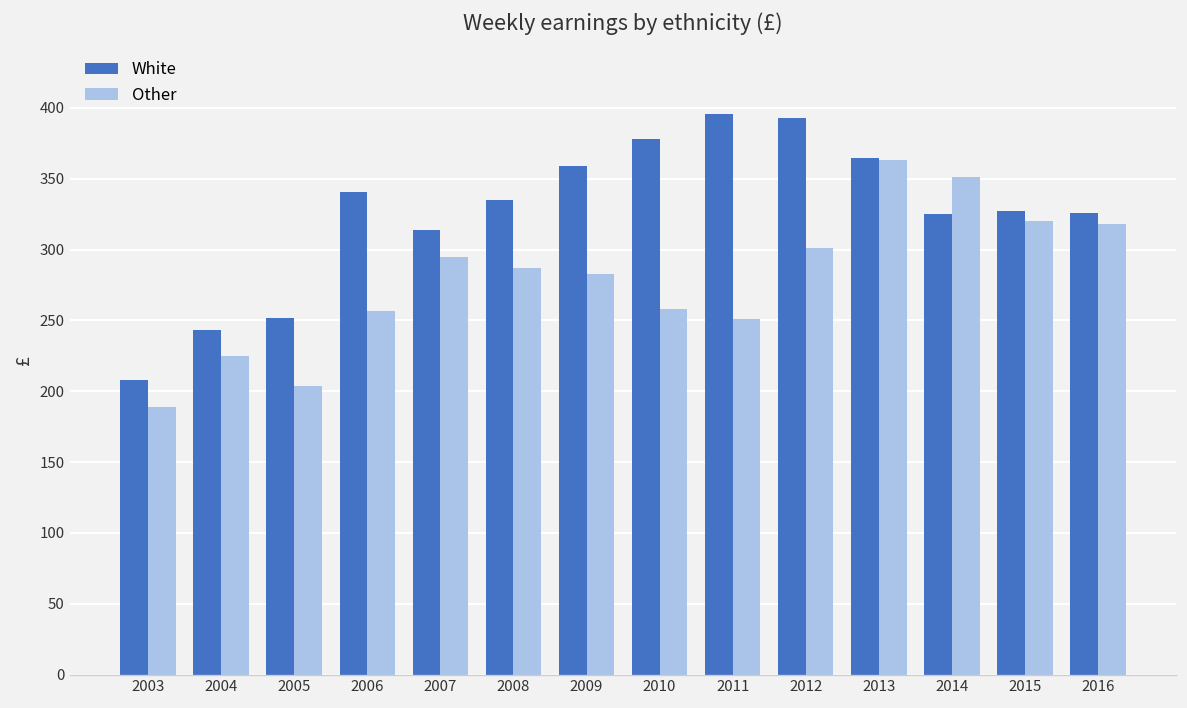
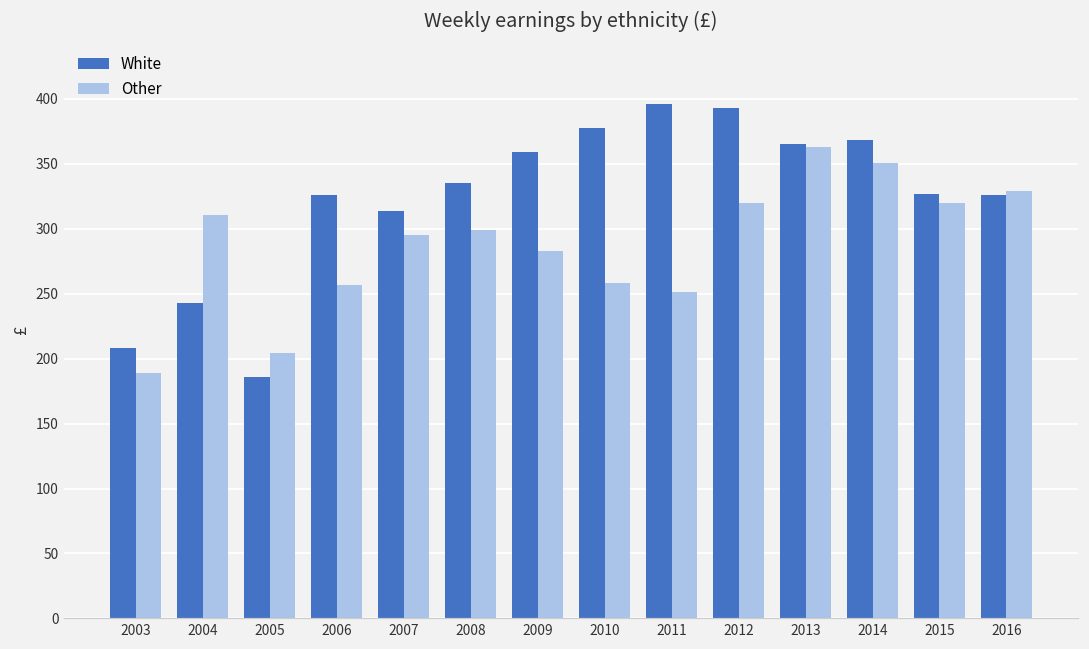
Other, 2004: 225 -> 311
White, 2005: 252 -> 186
White, 2006: 341 -> 326
Other, 2008: 287 -> 299
Other, 2012: 301 -> 320
White, 2014: 325 -> 368
Other, 2016: 318 -> 329
